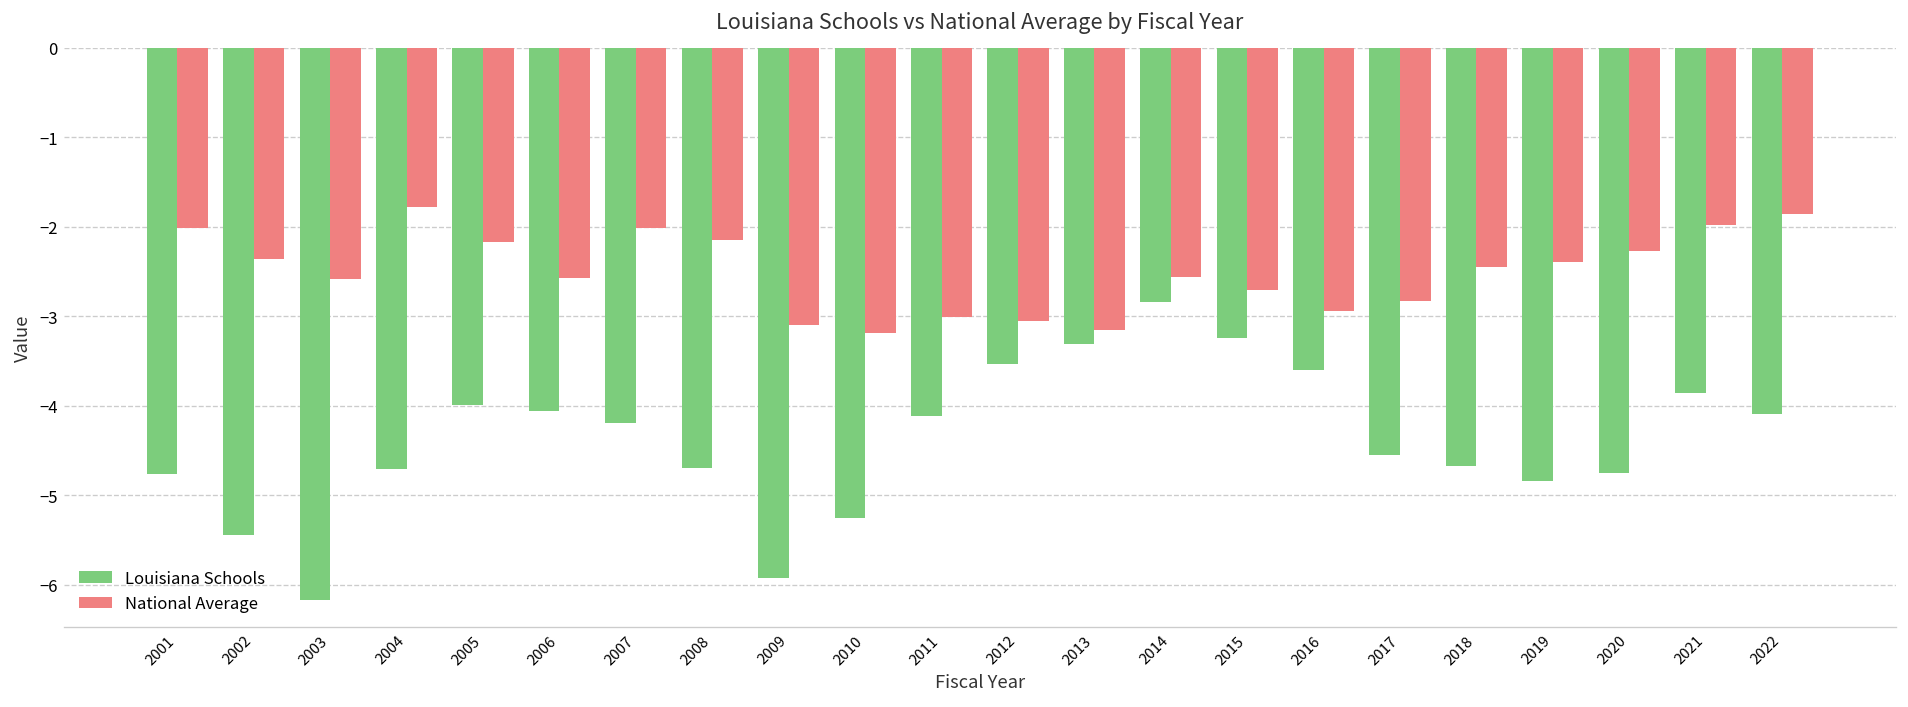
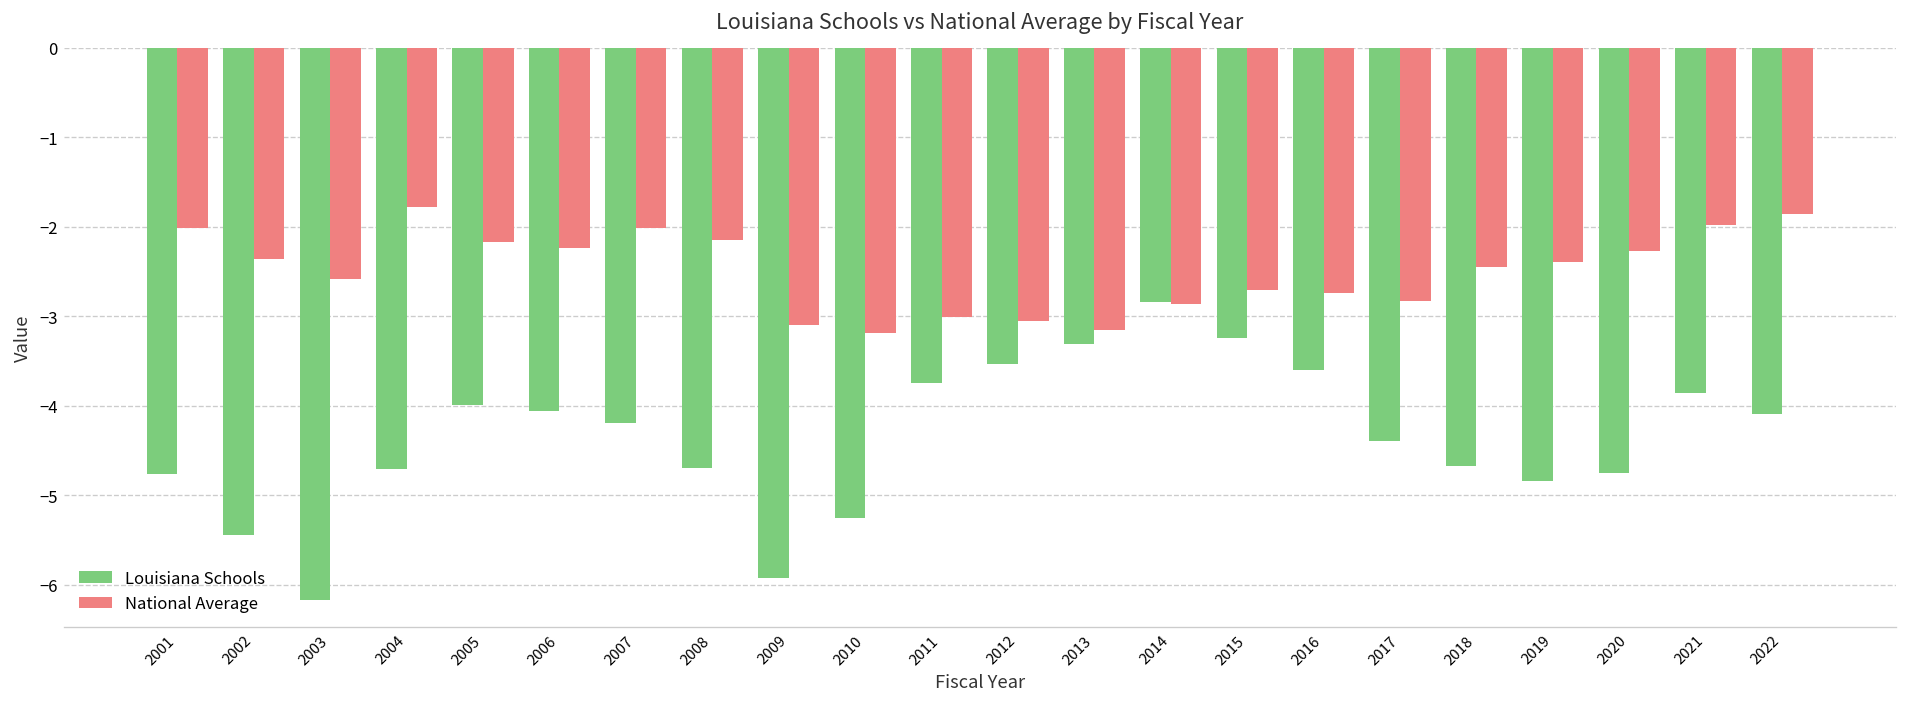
National Average, 2006: -2.6 -> -2.2
Louisiana Schools, 2011: -4.1 -> -3.7
National Average, 2014: -2.6 -> -2.9
National Average, 2016: -2.9 -> -2.7
Louisiana Schools, 2017: -4.5 -> -4.4
